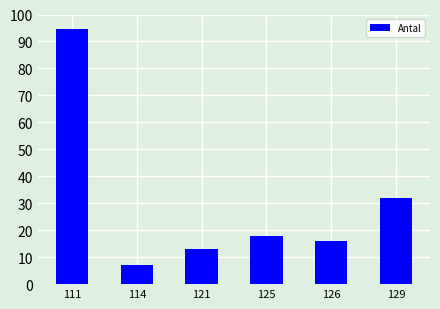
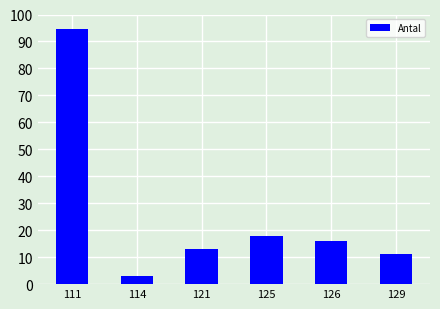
114: 7 -> 3
129: 32 -> 11
